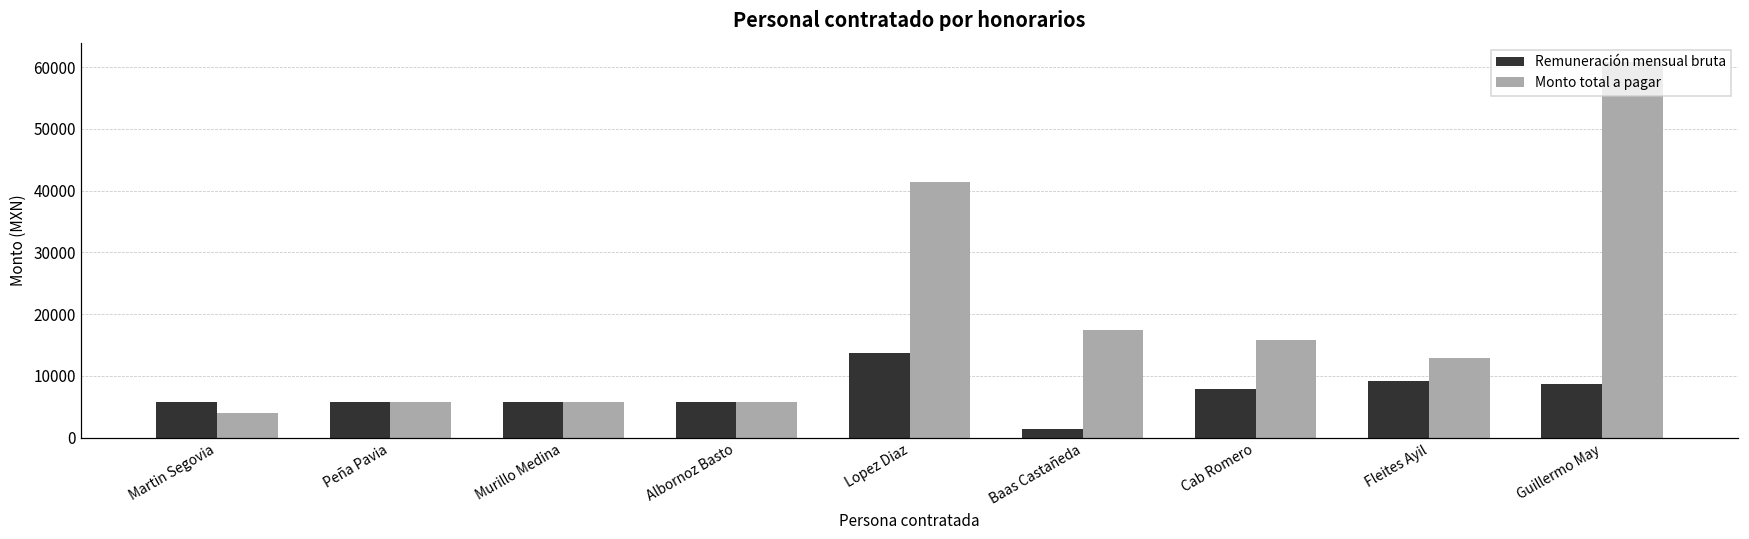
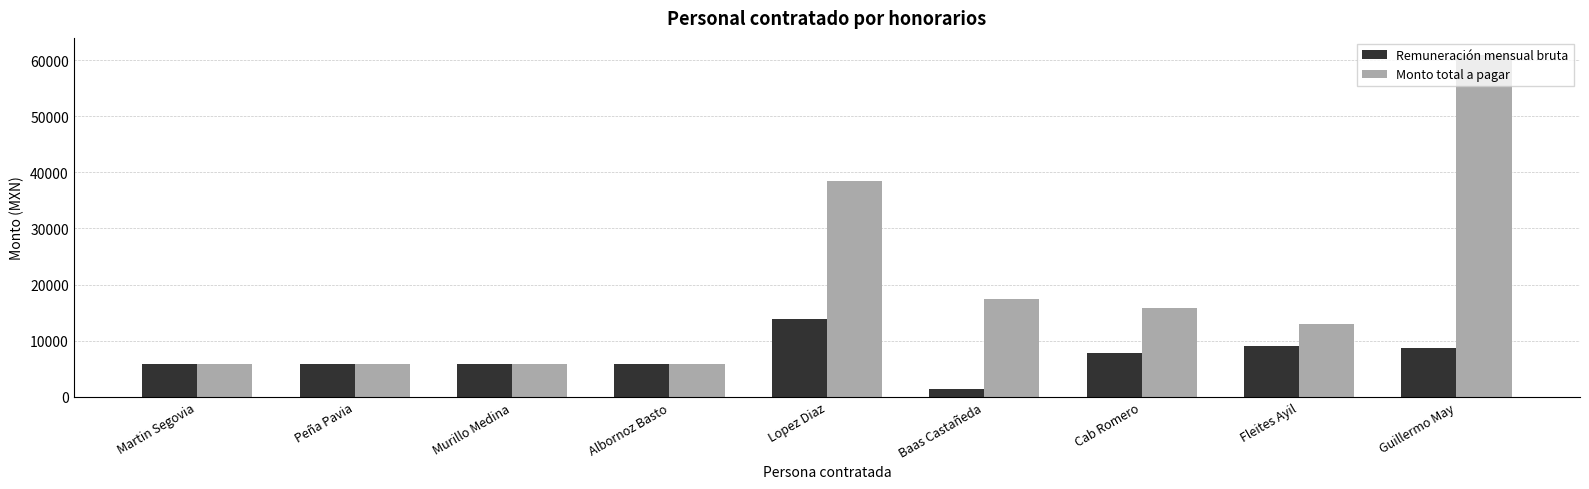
Monto total a pagar, Martin Segovia: 4000 -> 6000
Monto total a pagar, Lopez Diaz: 41000 -> 39000
